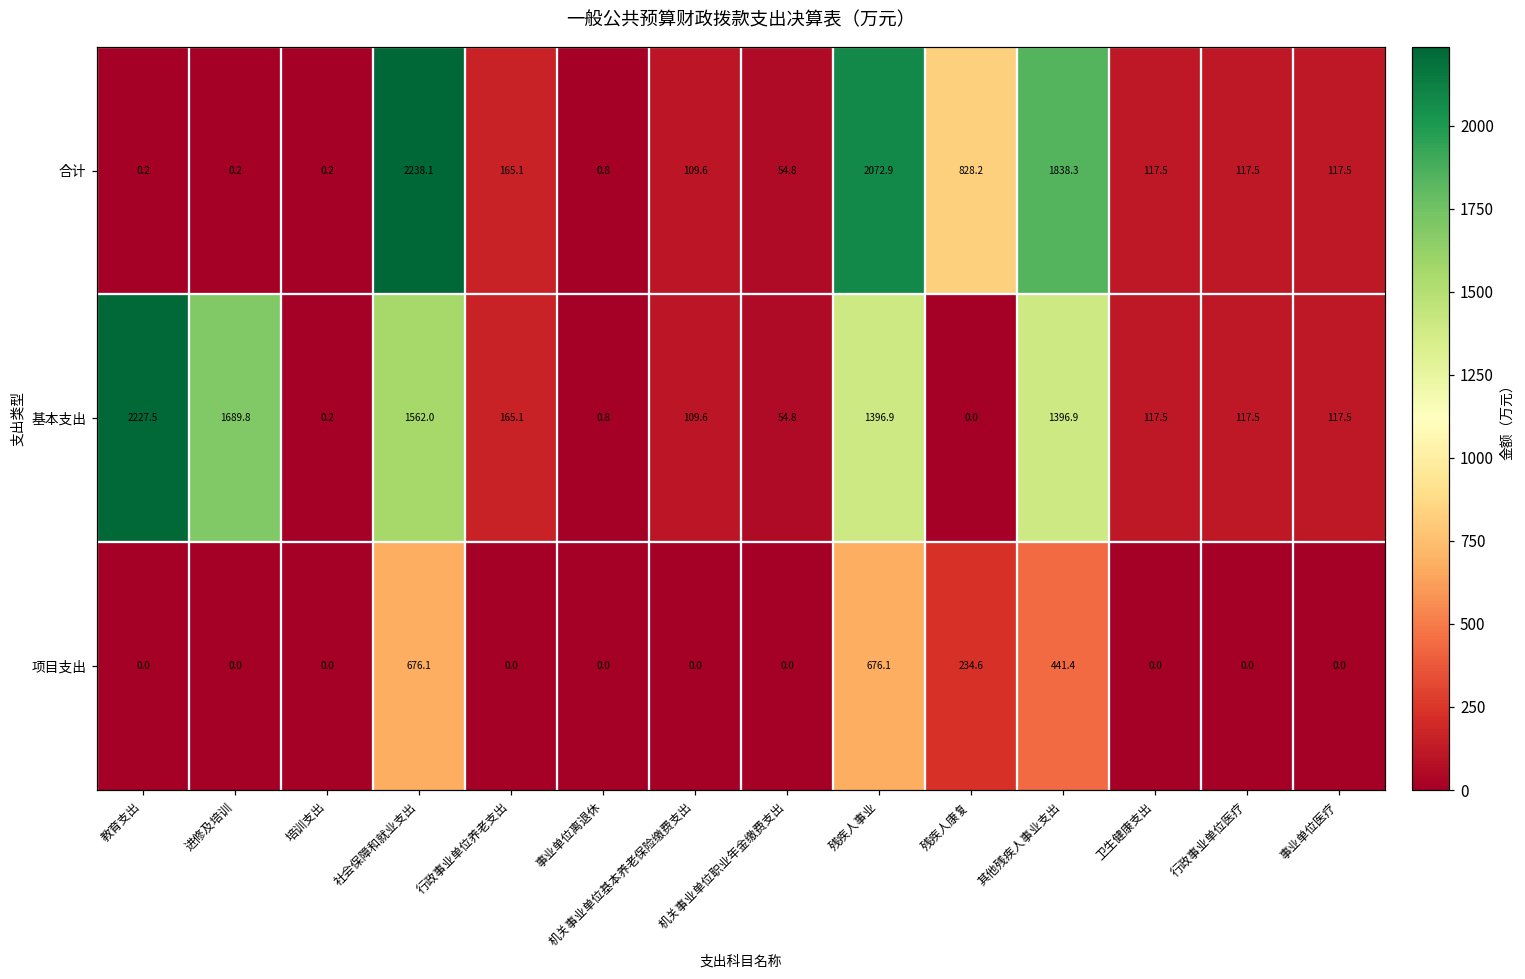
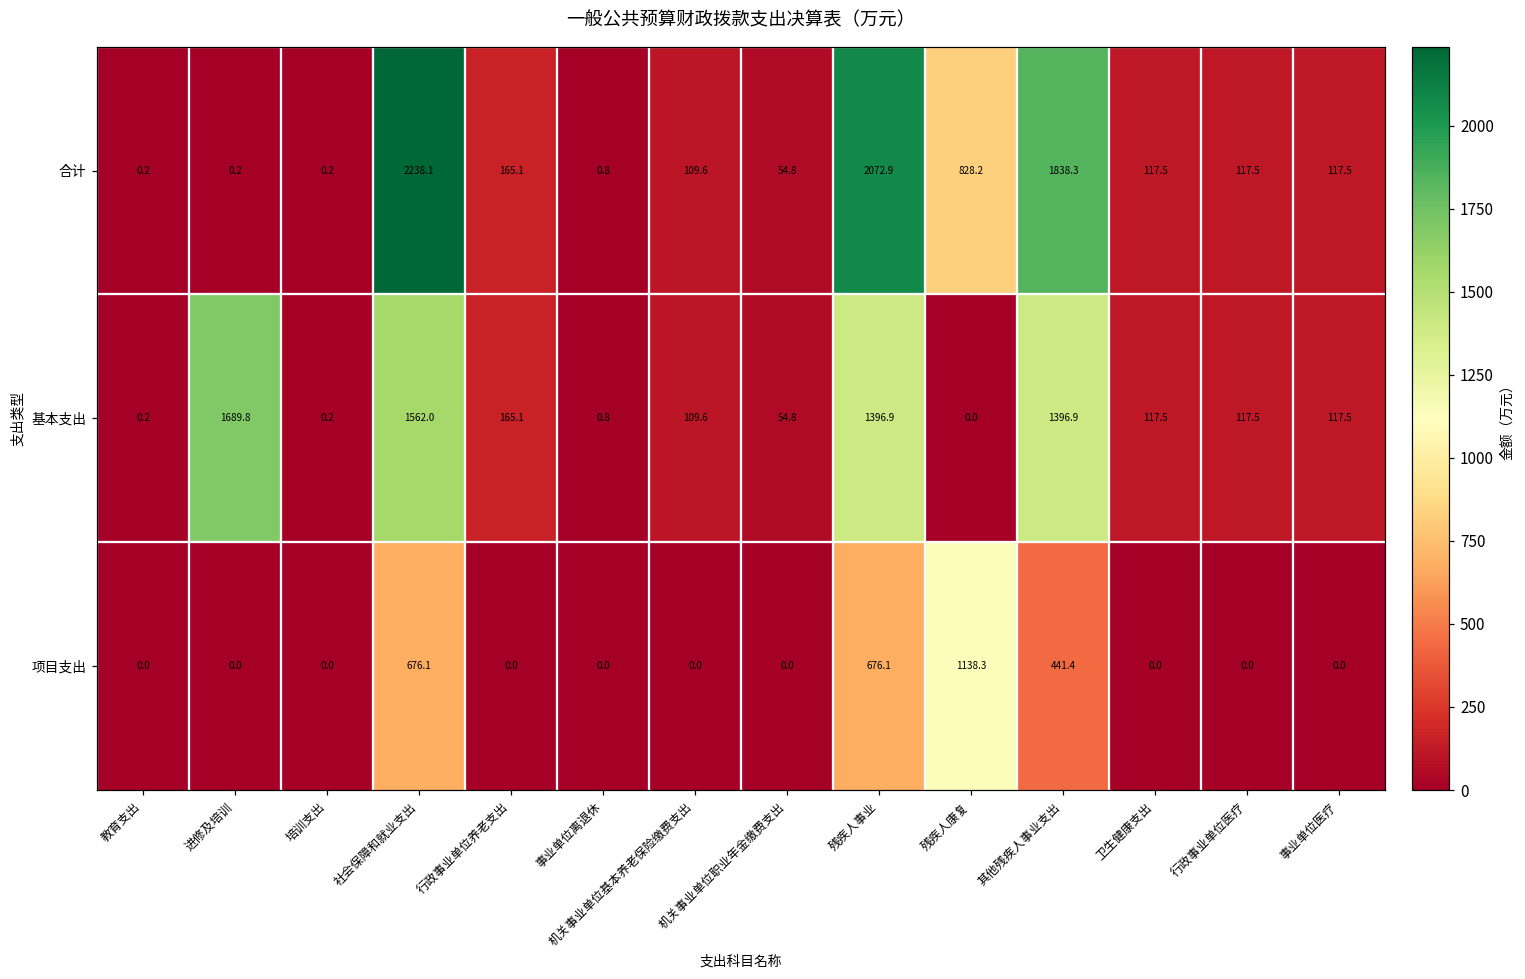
基本支出, 教育支出: 2227.5 -> 0.2
项目支出, 残疾人康复: 234.6 -> 1138.3
